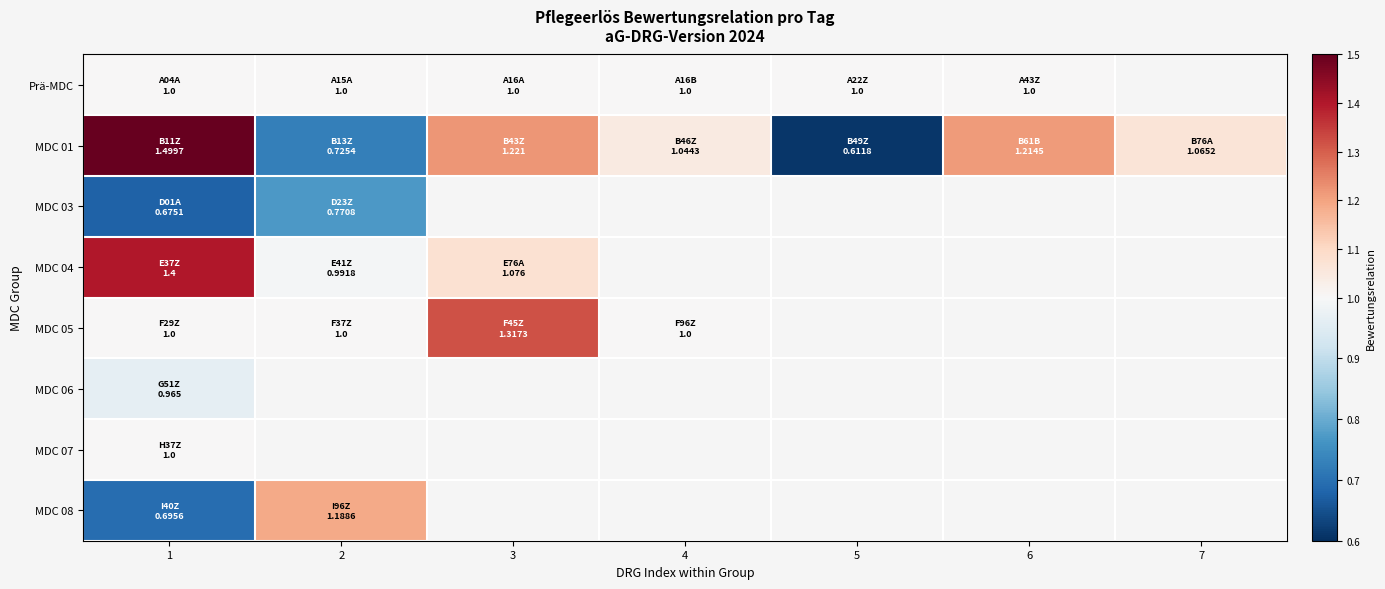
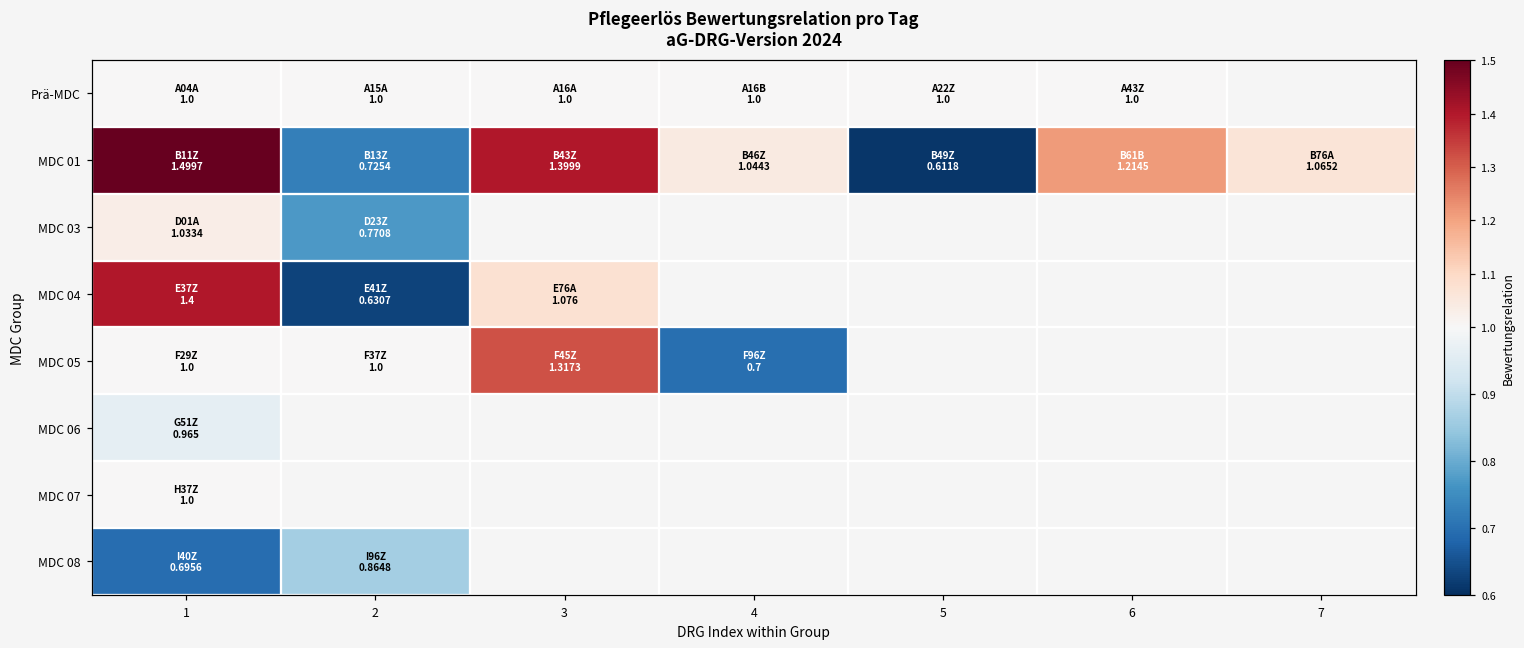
MDC 01, 3: 1.221 -> 1.3999
MDC 03, 1: 0.6751 -> 1.0334
MDC 04, 2: 0.9918 -> 0.6307
MDC 05, 4: 1.0 -> 0.7
MDC 08, 2: 1.1886 -> 0.8648
